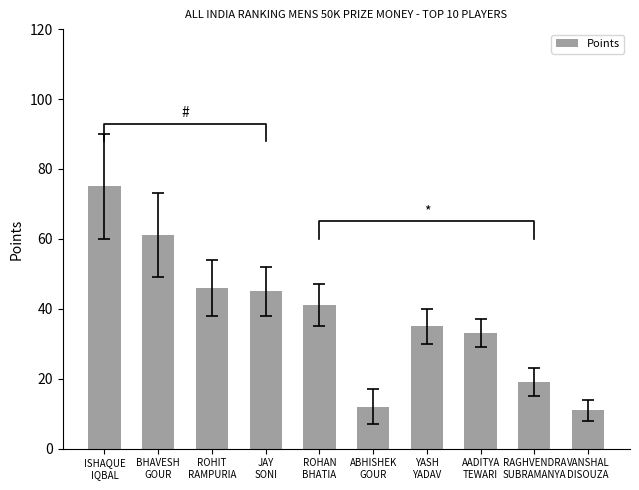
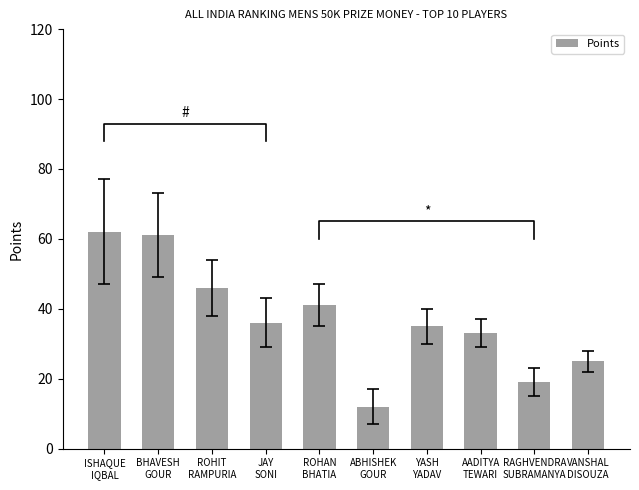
Points, ISHAQUE IQBAL: 75 -> 62
Points, JAY SONI: 45 -> 36
Points, VANSHAL DISOUZA: 11 -> 25
